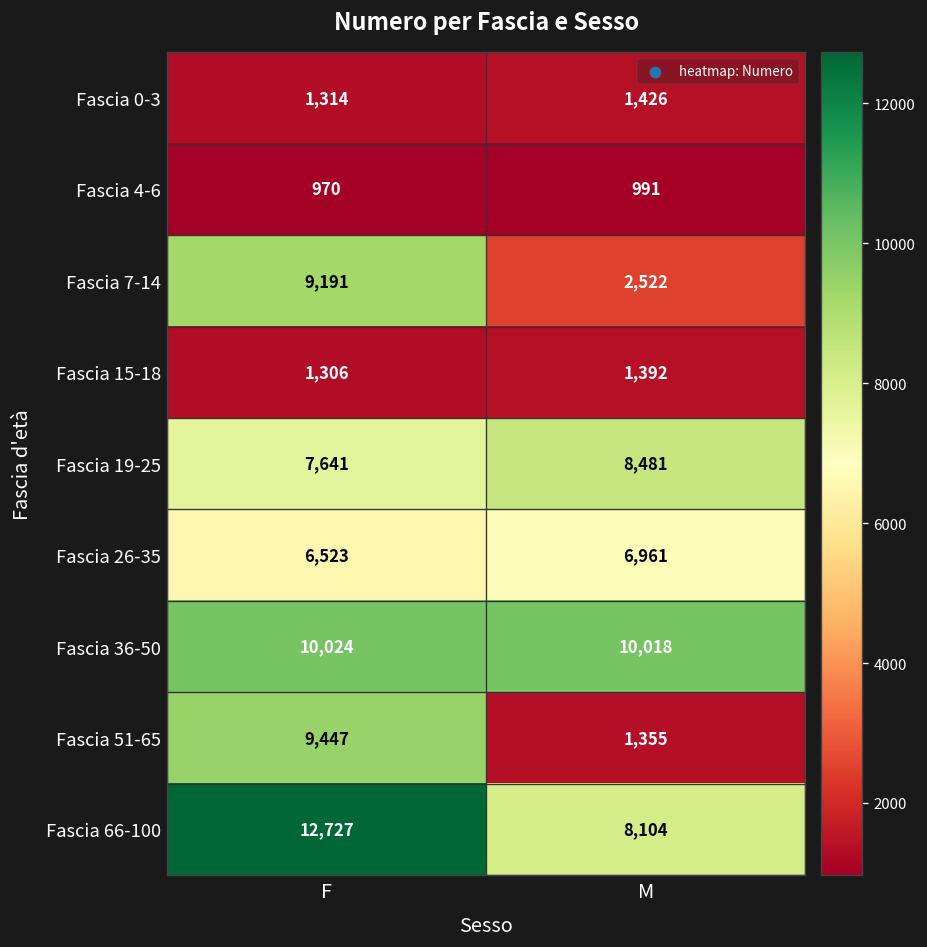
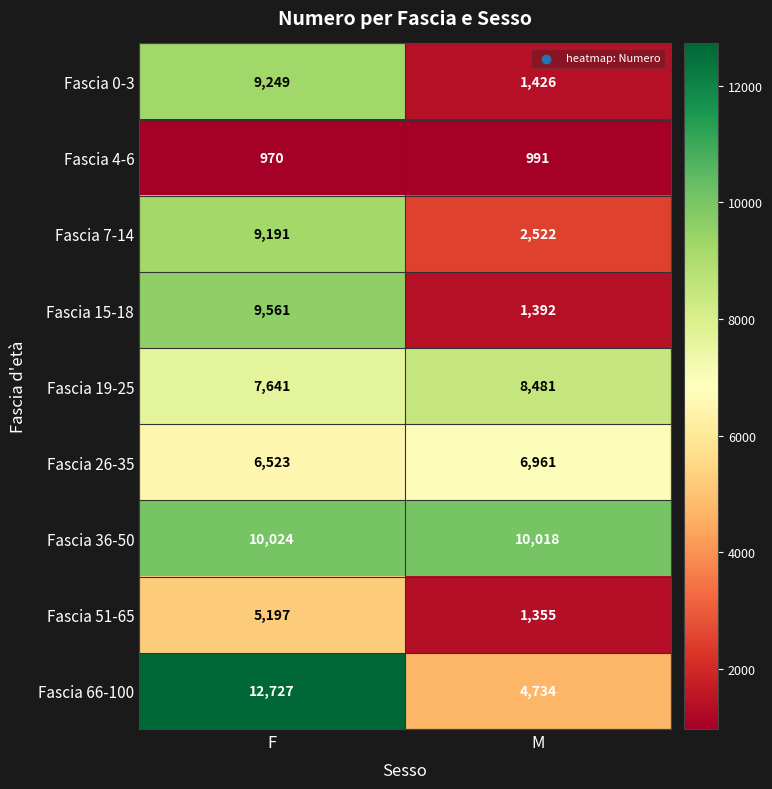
Fascia 0-3, F: 1,314 -> 9,249
Fascia 15-18, F: 1,306 -> 9,561
Fascia 51-65, F: 9,447 -> 5,197
Fascia 66-100, M: 8,104 -> 4,734
